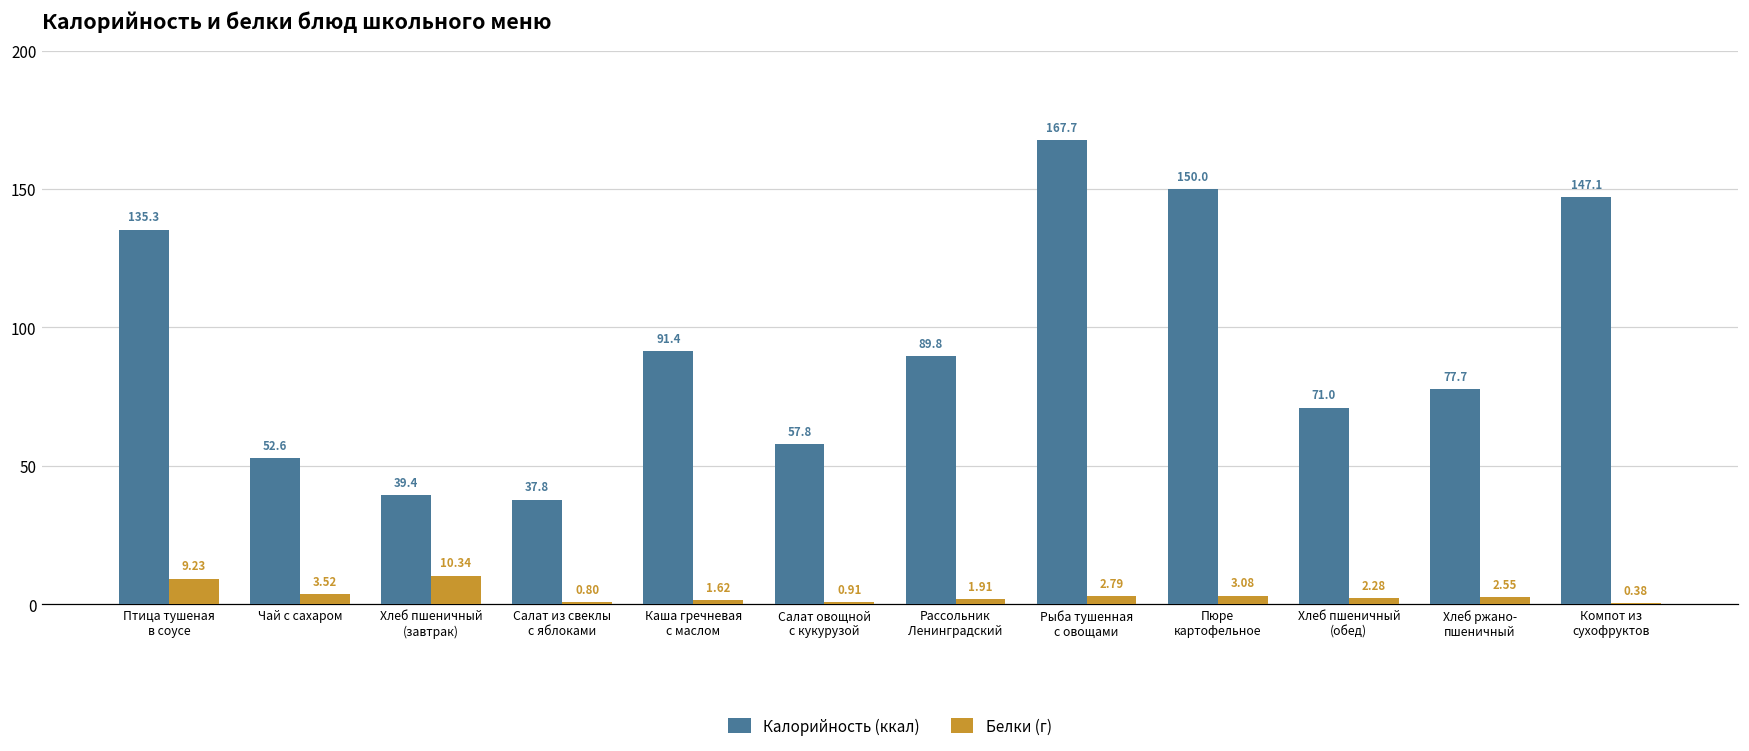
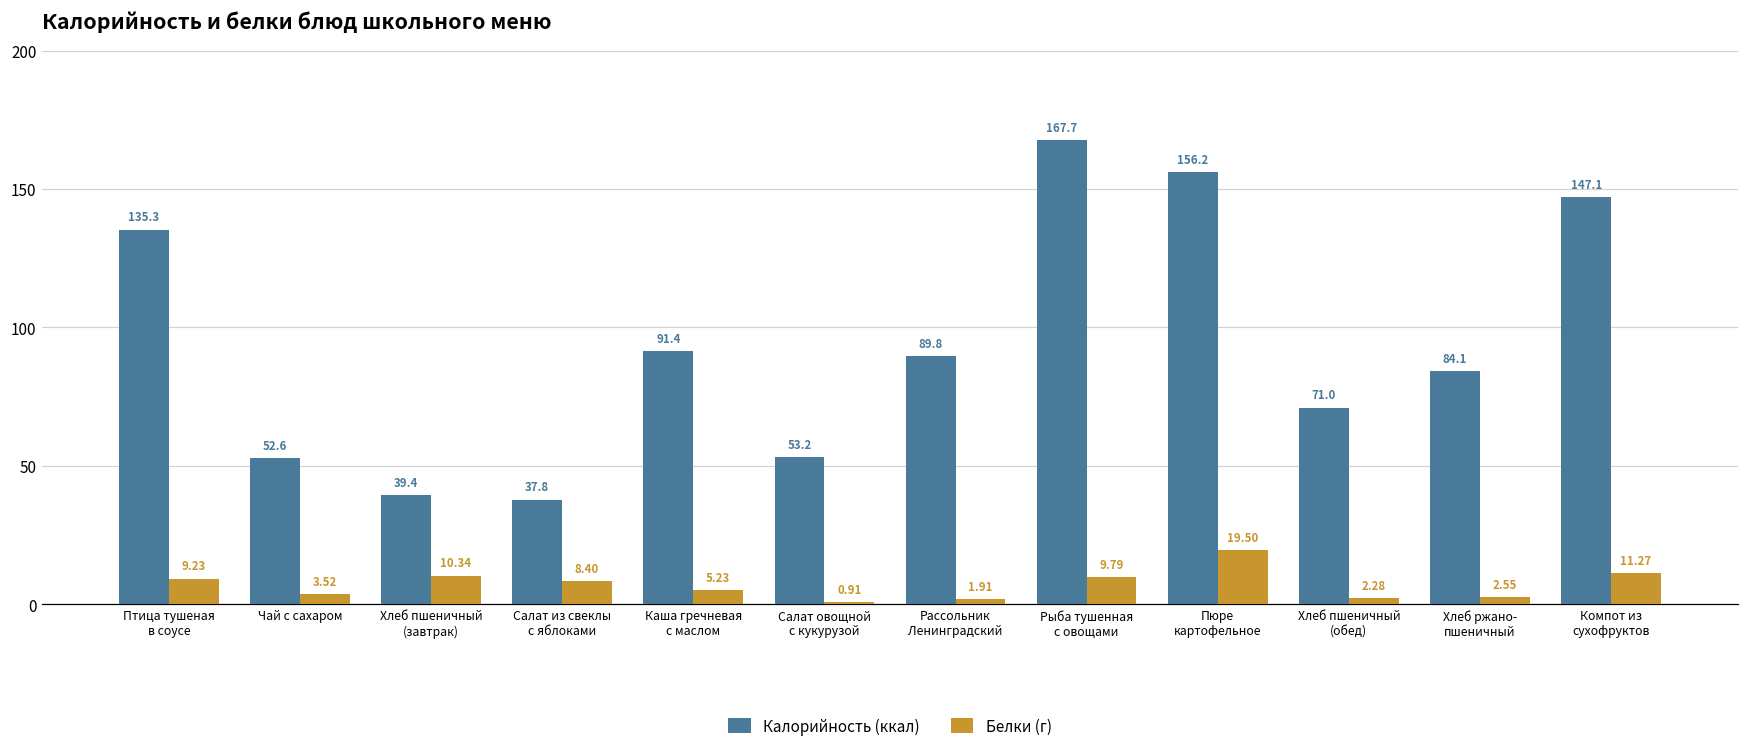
Белки (г), Салат из свеклы с яблоками: 0.80 -> 8.40
Белки (г), Каша гречневая с маслом: 1.62 -> 5.23
Калорийность (ккал), Салат овощной с кукурузой: 57.8 -> 53.2
Белки (г), Рыба тушенная с овощами: 2.79 -> 9.79
Калорийность (ккал), Пюре картофельное: 150.0 -> 156.2
Белки (г), Пюре картофельное: 3.08 -> 19.50
Калорийность (ккал), Хлеб ржано- пшеничный: 77.7 -> 84.1
Белки (г), Компот из сухофруктов: 0.38 -> 11.27
